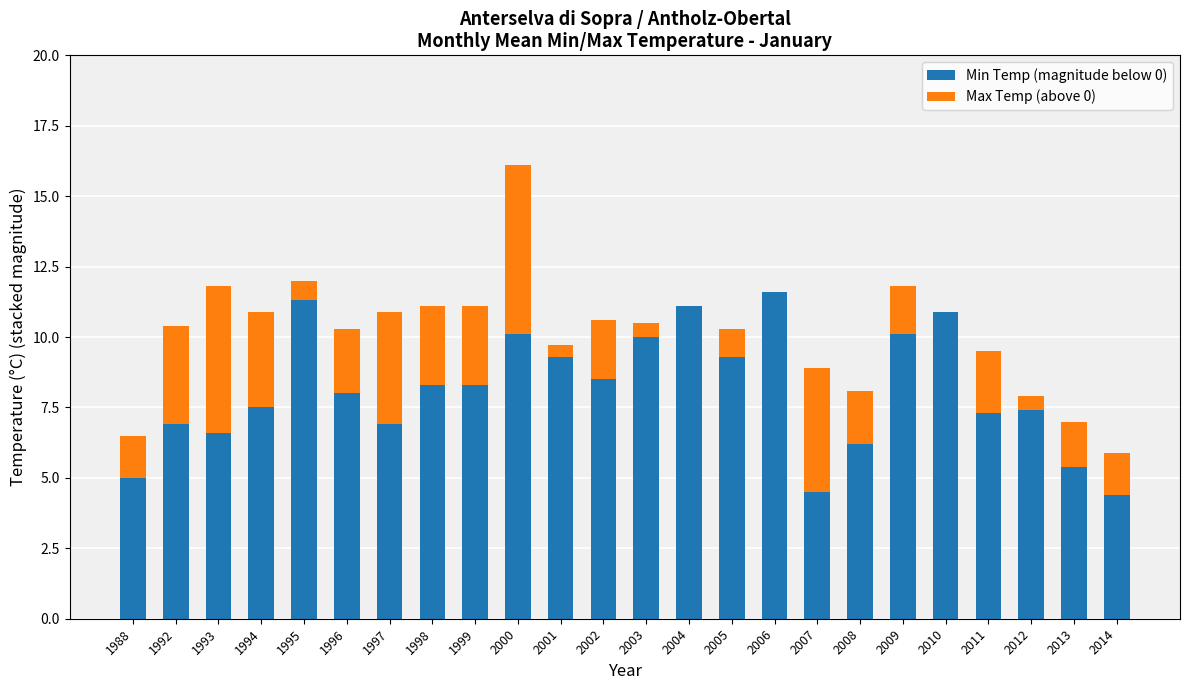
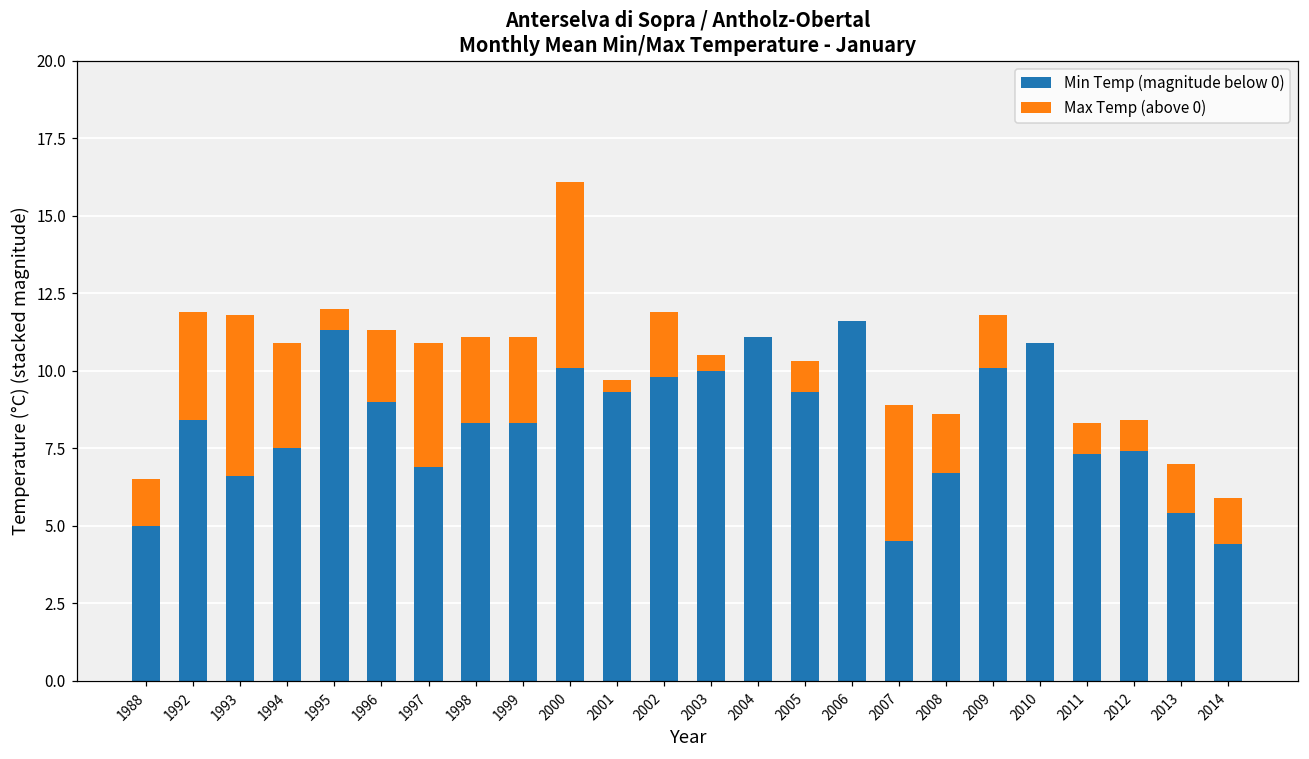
Min Temp (magnitude below 0), 1992: 6.9 -> 8.4
Min Temp (magnitude below 0), 1996: 8.0 -> 9.0
Min Temp (magnitude below 0), 2002: 8.5 -> 9.8
Min Temp (magnitude below 0), 2008: 6.2 -> 6.7
Max Temp (above 0), 2011: 2.2 -> 1.0
Max Temp (above 0), 2012: 0.5 -> 1.0
